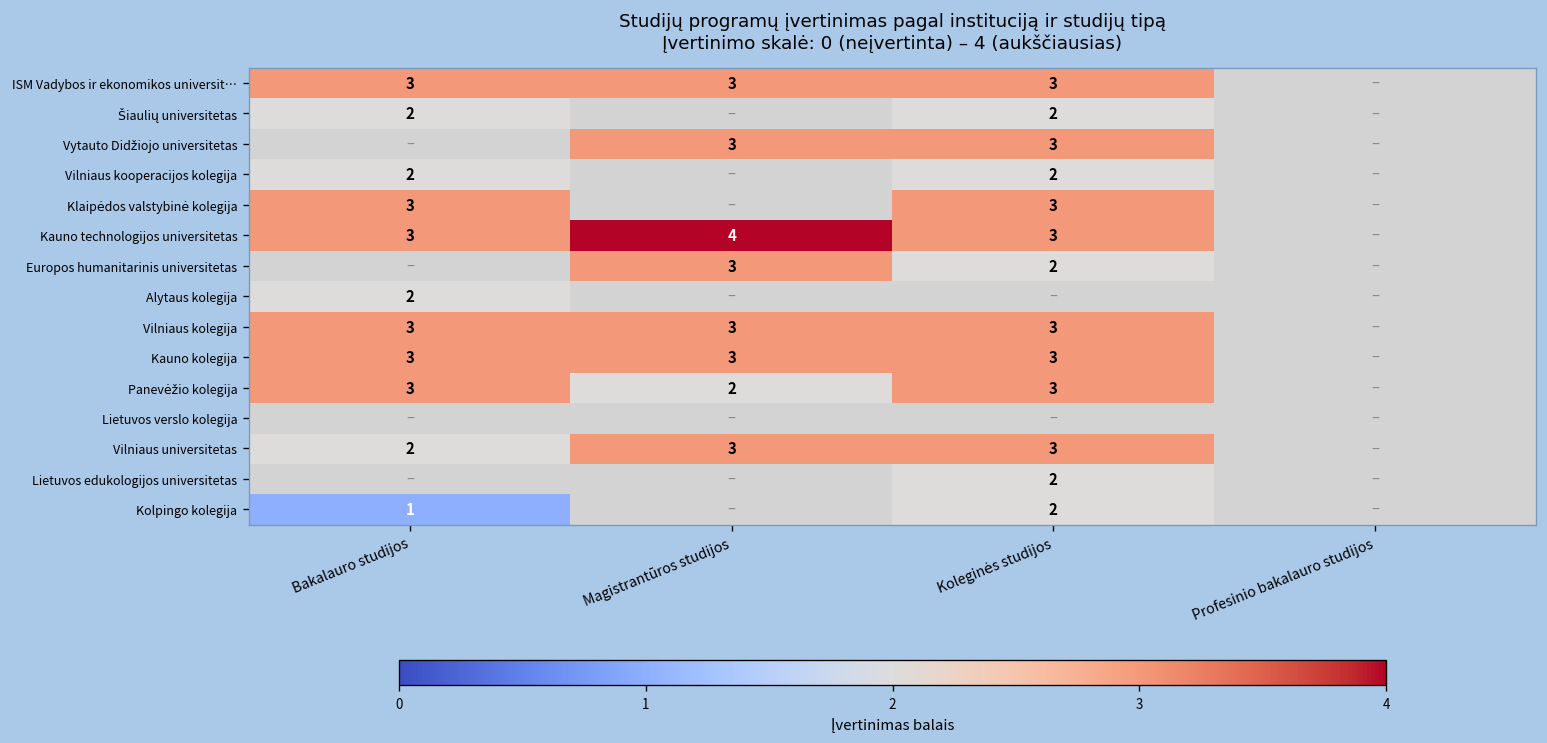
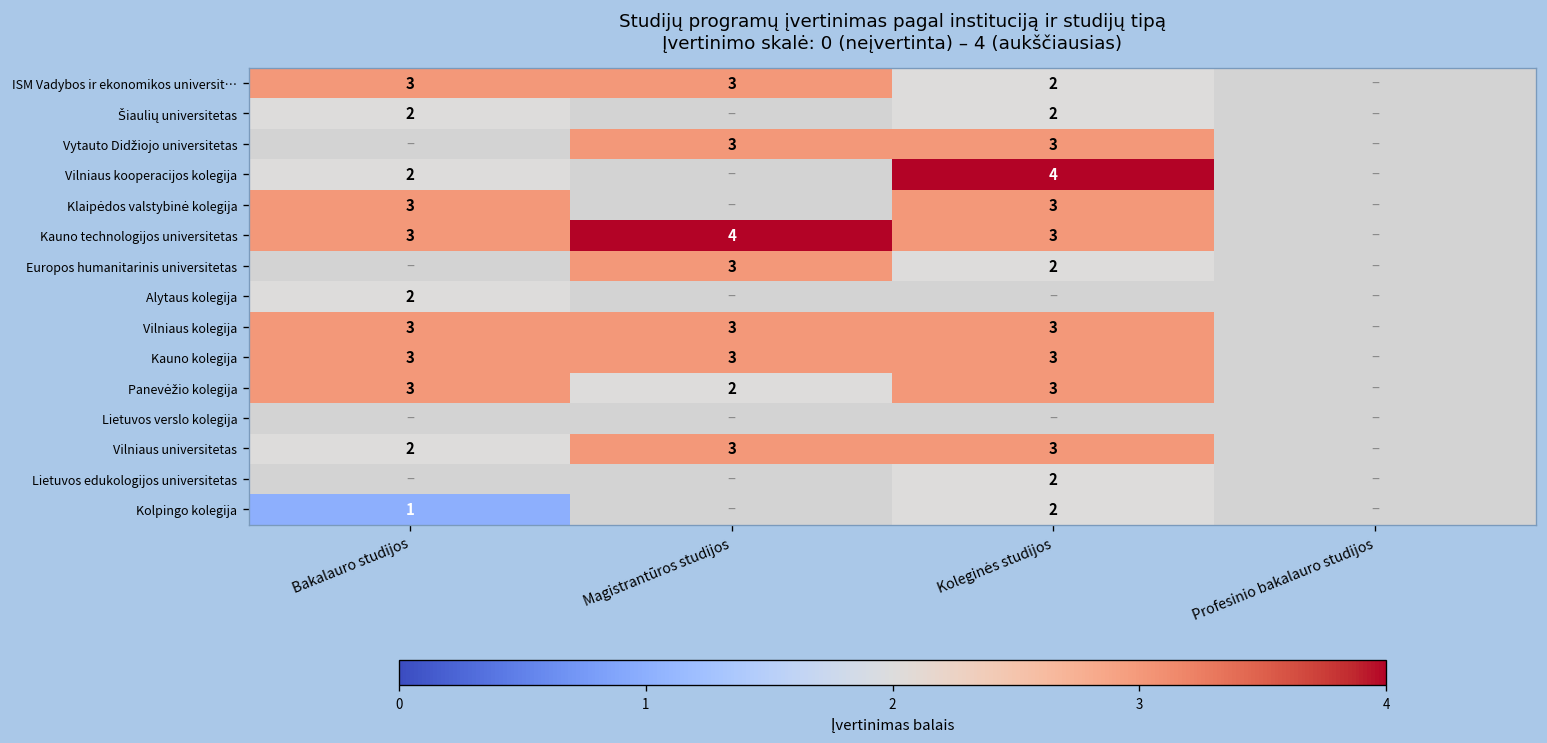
ISM Vadybos ir ekonomikos universit…, Koleginės studijos: 3 -> 2
Vilniaus kooperacijos kolegija, Koleginės studijos: 2 -> 4
